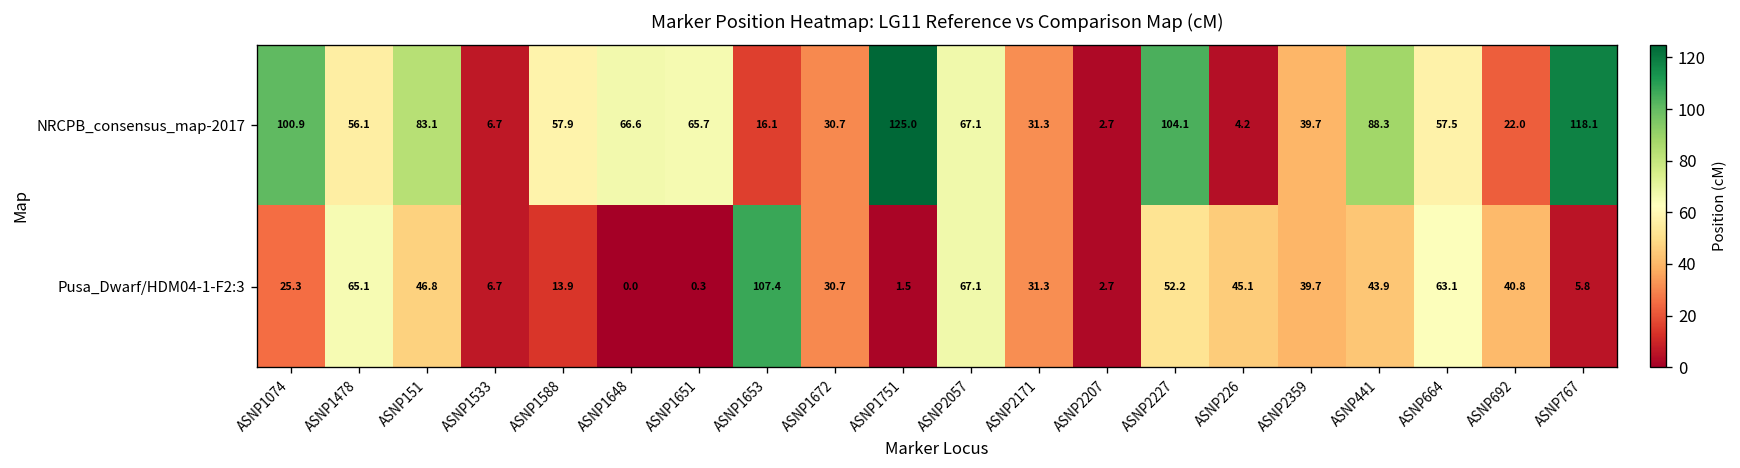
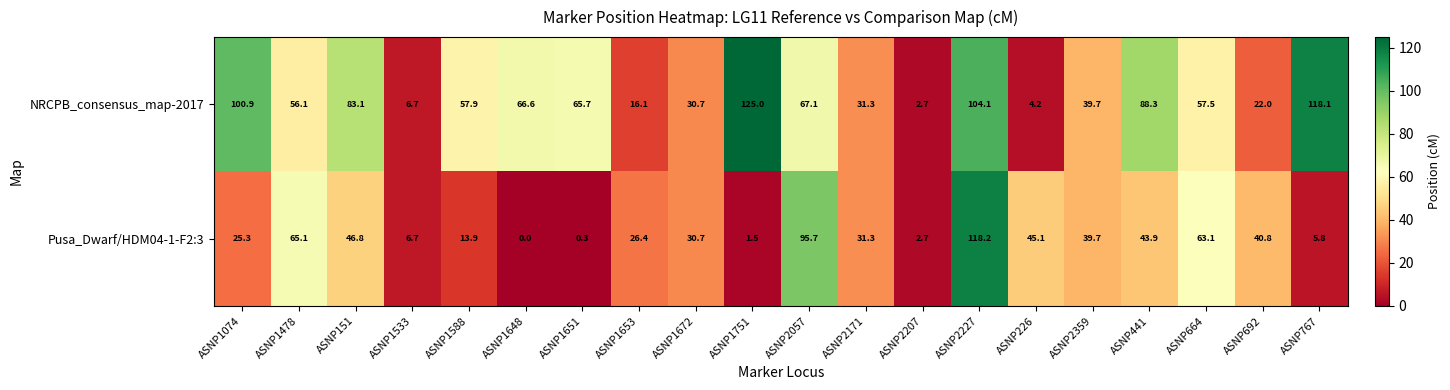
Pusa_Dwarf/HDM04-1-F2:3, ASNP1653: 107.4 -> 26.4
Pusa_Dwarf/HDM04-1-F2:3, ASNP2057: 67.1 -> 95.7
Pusa_Dwarf/HDM04-1-F2:3, ASNP2227: 52.2 -> 118.2
